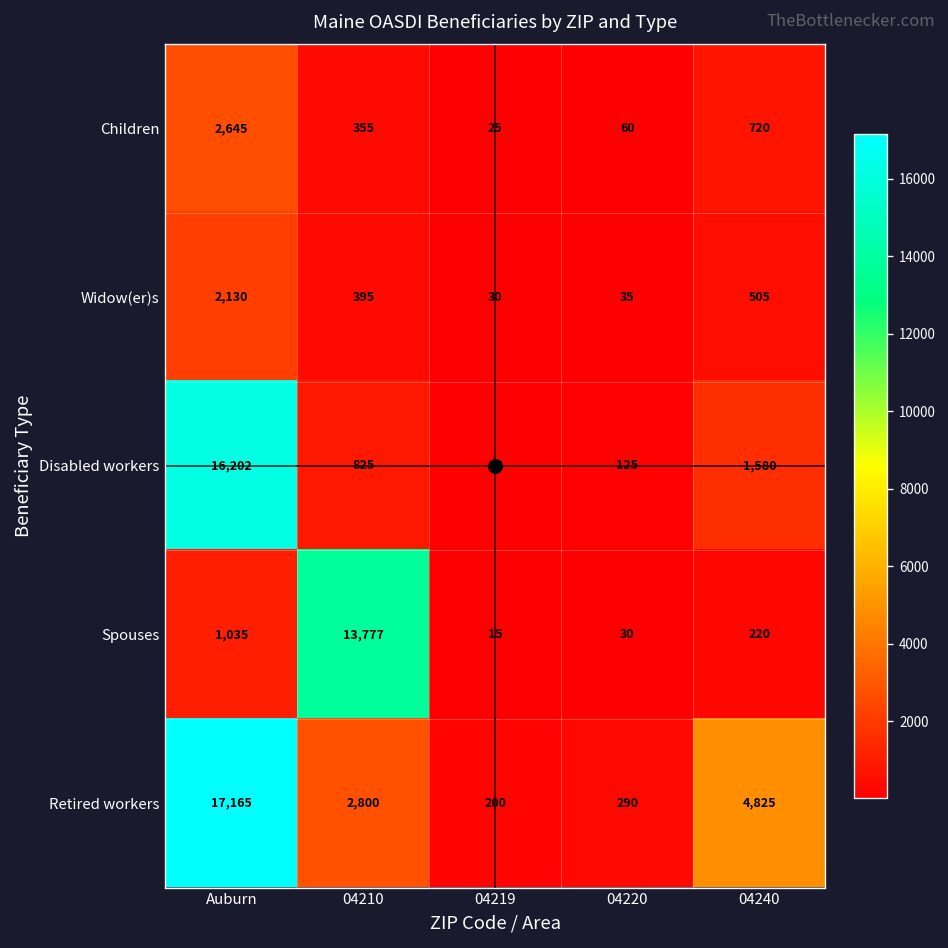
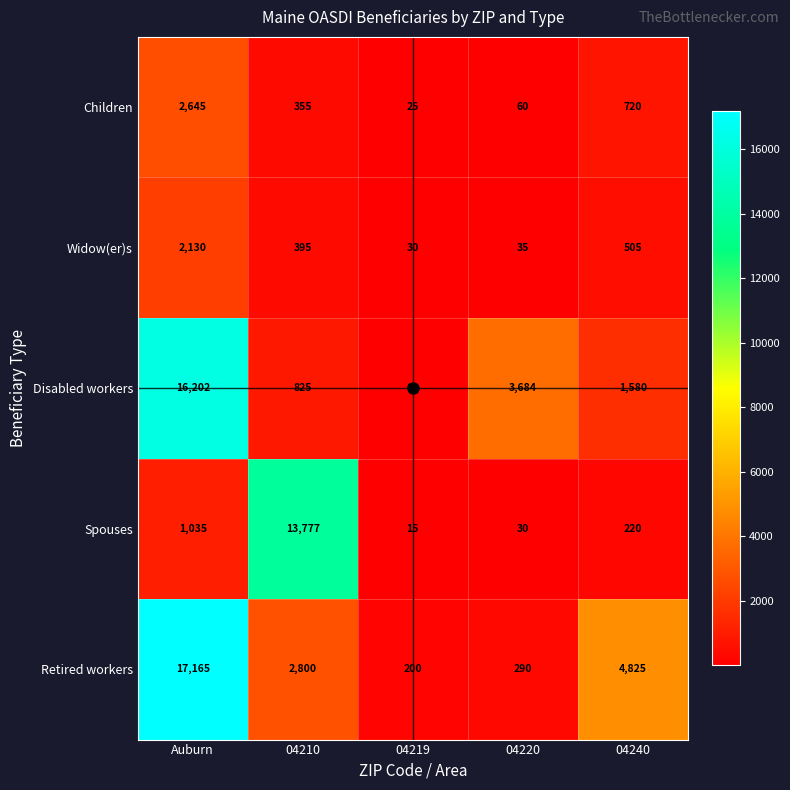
Disabled workers, 04220: 125 -> 3,684
